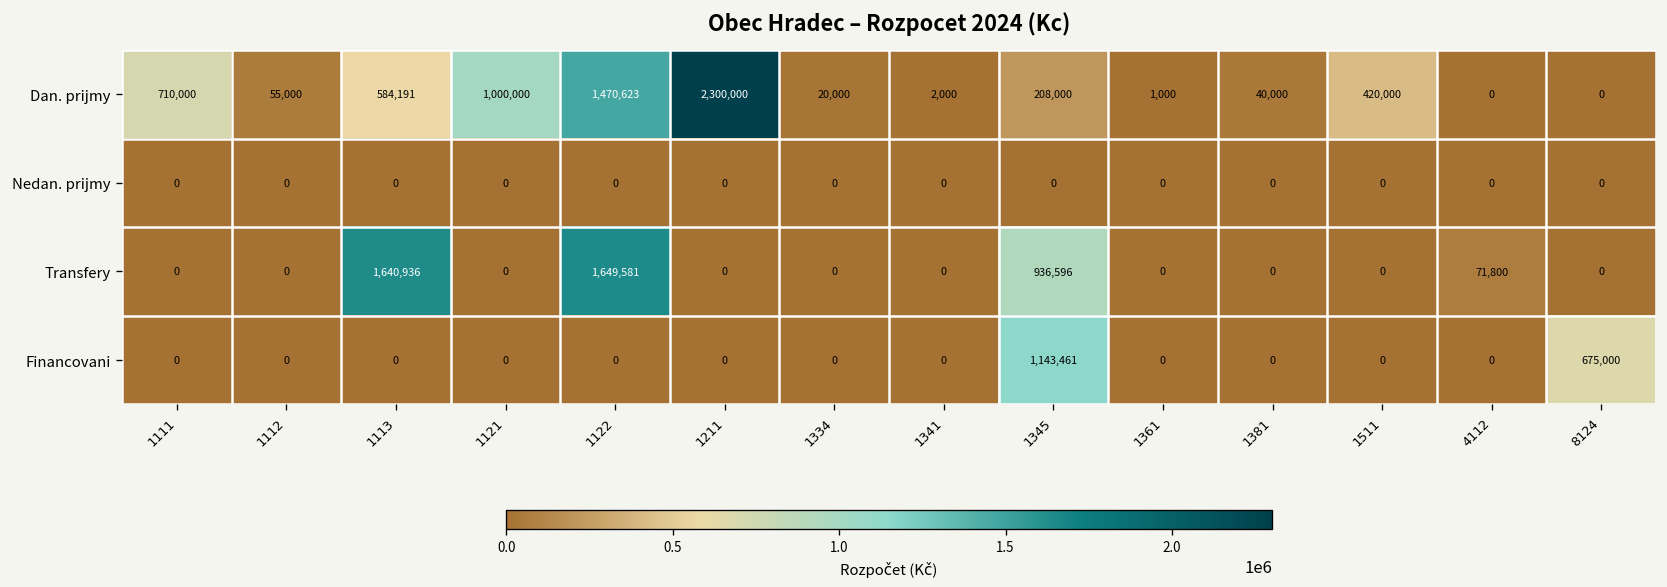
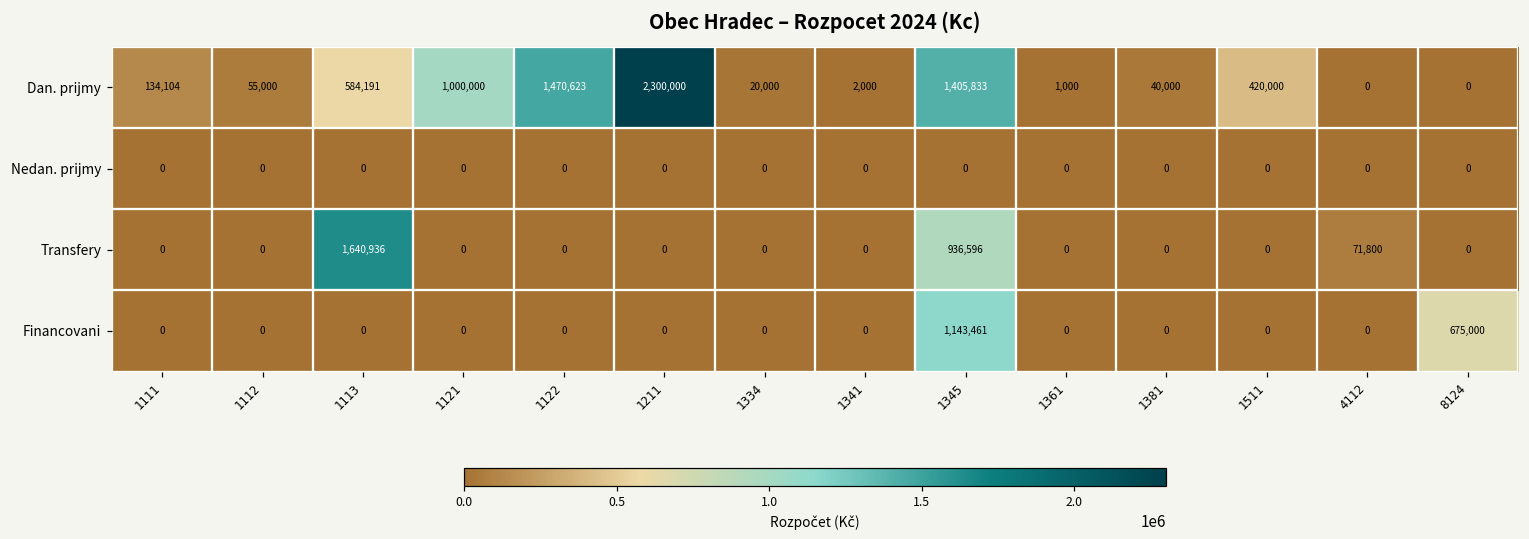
Dan. prijmy, 1111: 710,000 -> 134,104
Dan. prijmy, 1345: 208,000 -> 1,405,833
Transfery, 1122: 1,649,581 -> 0
